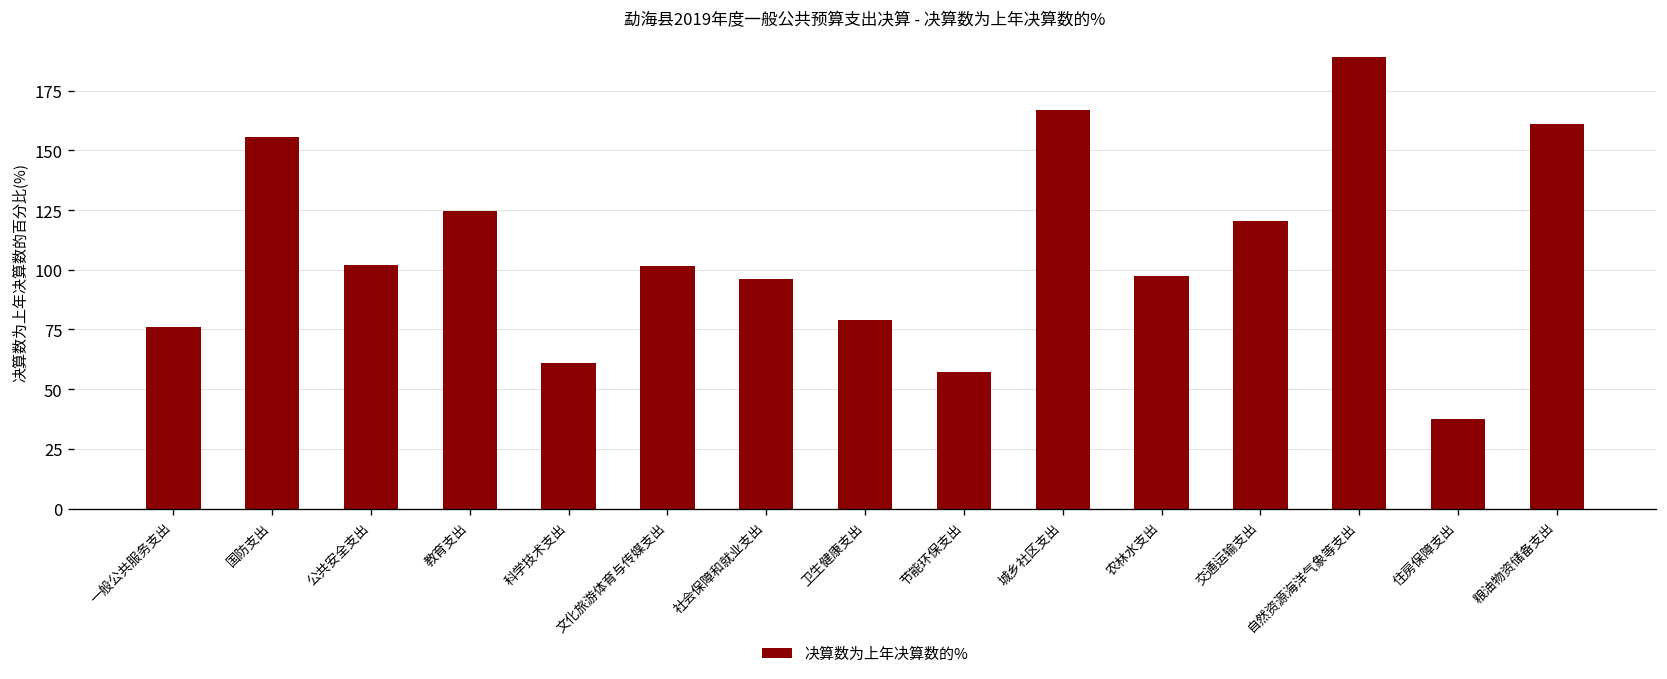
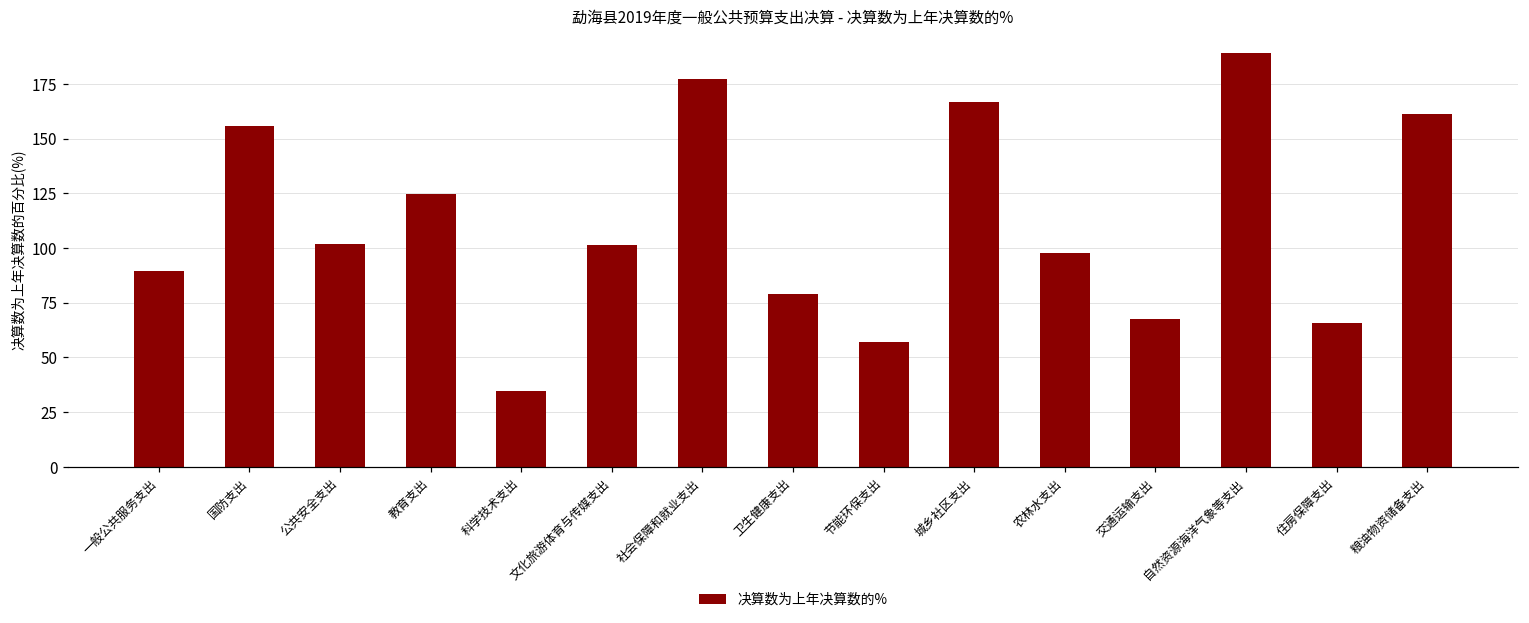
一般公共服务支出: 76 -> 90
科学技术支出: 61 -> 35
社会保障和就业支出: 96 -> 177
交通运输支出: 121 -> 67
住房保障支出: 38 -> 66
